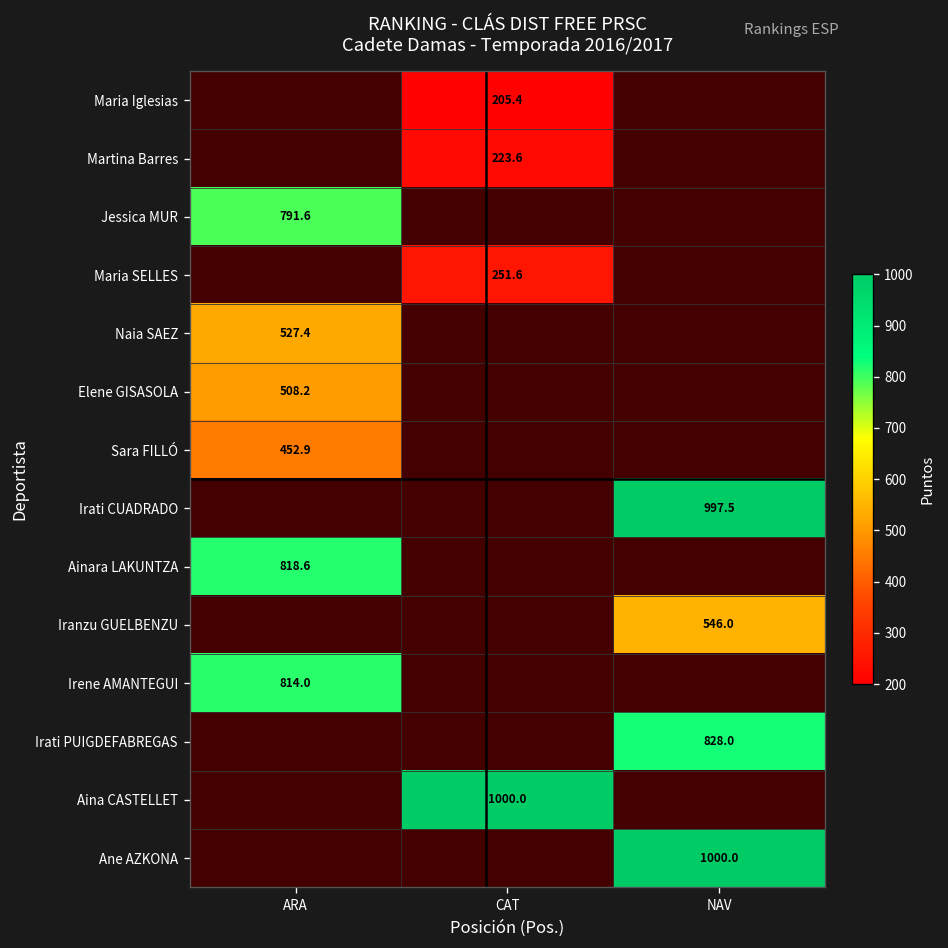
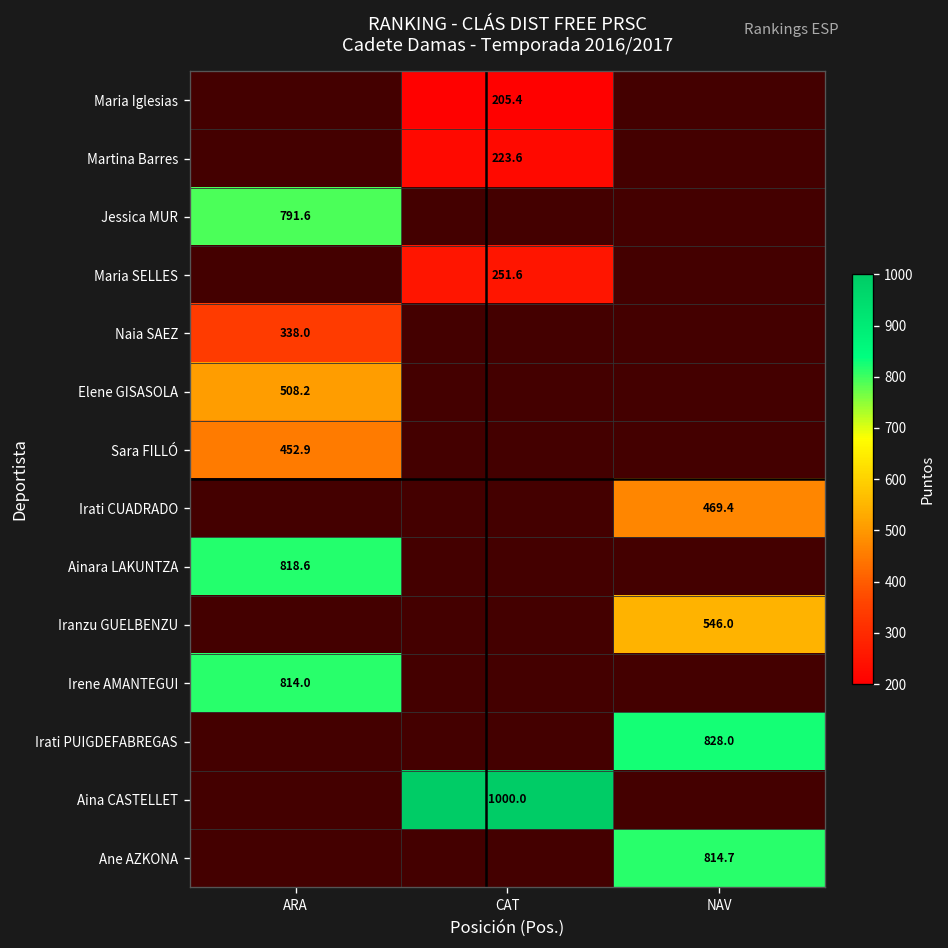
Naia SAEZ, ARA: 527.4 -> 338.0
Irati CUADRADO, NAV: 997.5 -> 469.4
Ane AZKONA, NAV: 1000.0 -> 814.7
